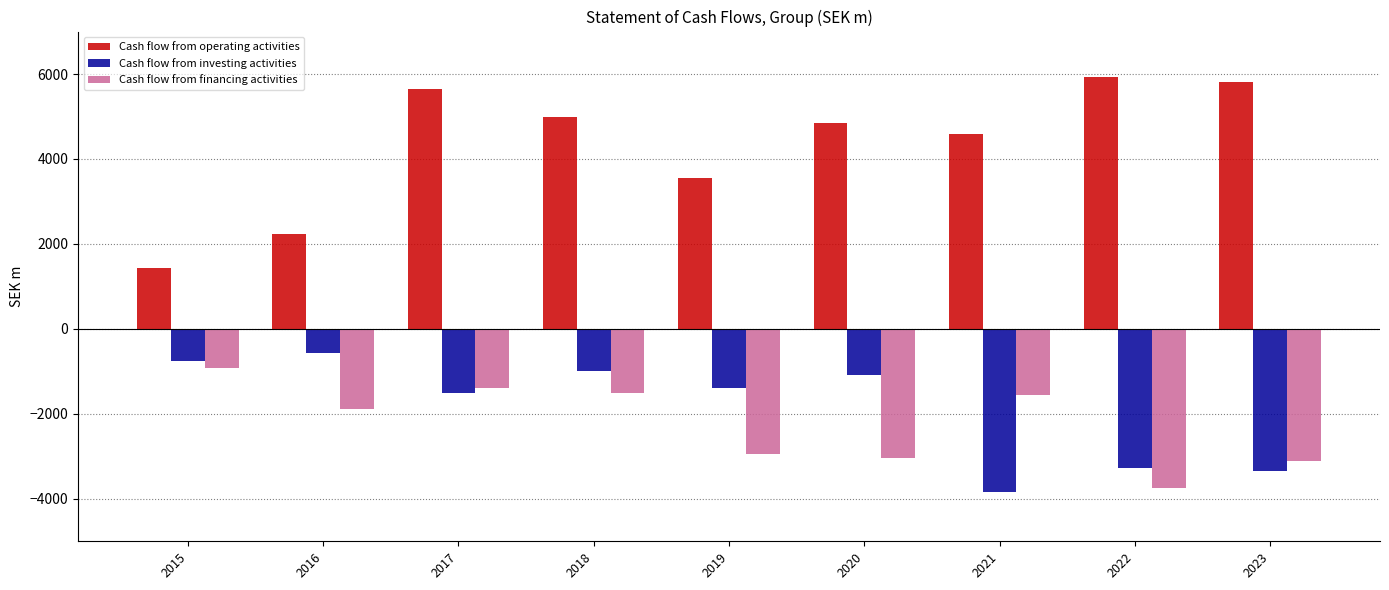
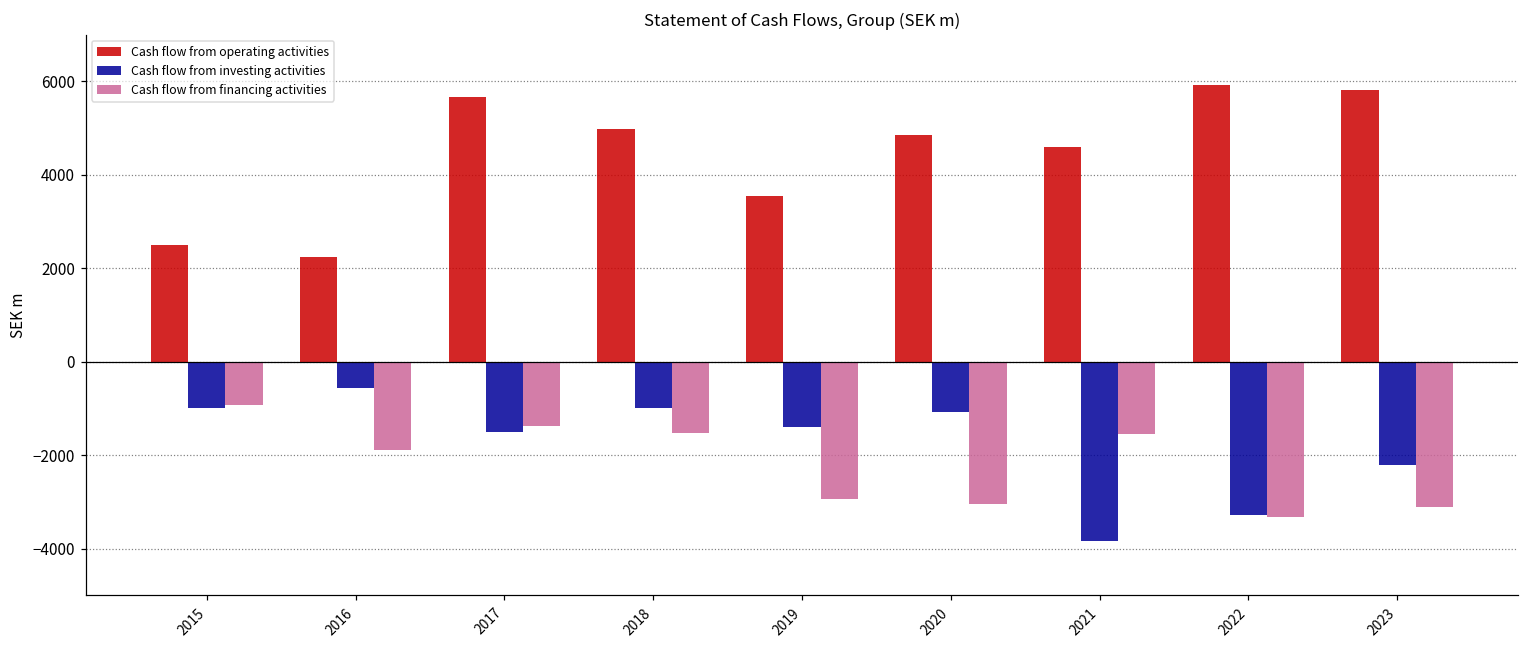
Cash flow from operating activities, 2015: 1400 -> 2500
Cash flow from investing activities, 2015: -800 -> -1000
Cash flow from financing activities, 2022: -3700 -> -3300
Cash flow from investing activities, 2023: -3300 -> -2200
